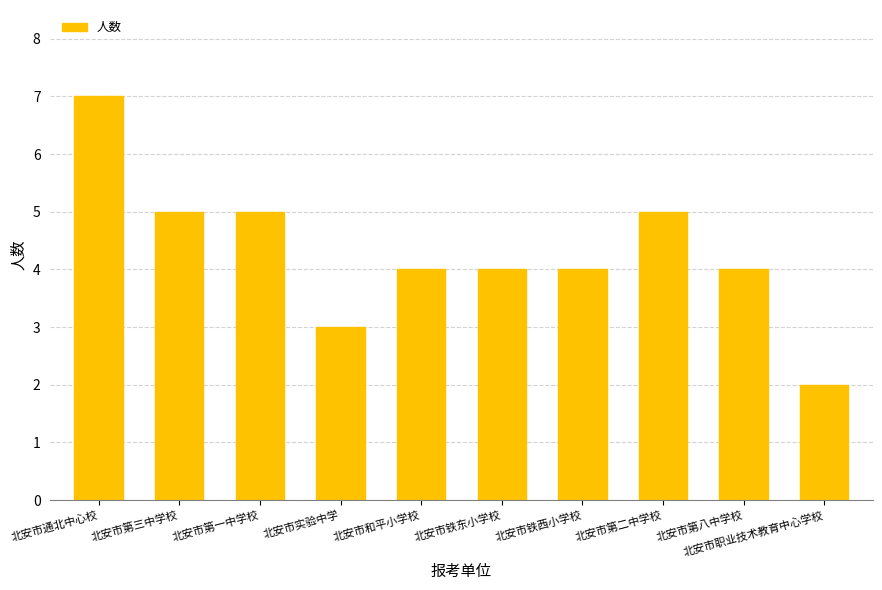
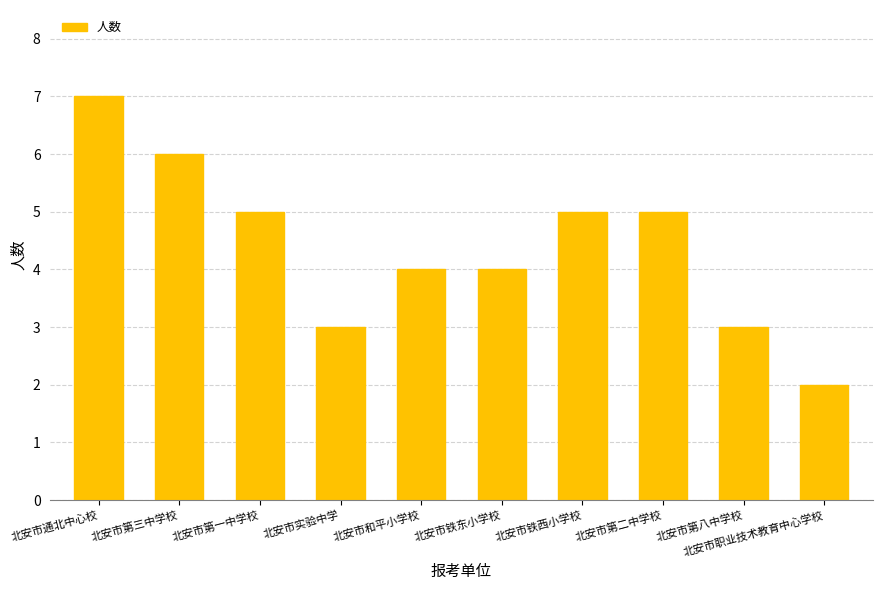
北安市第三中学校: 5 -> 6
北安市铁西小学校: 4 -> 5
北安市第八中学校: 4 -> 3
